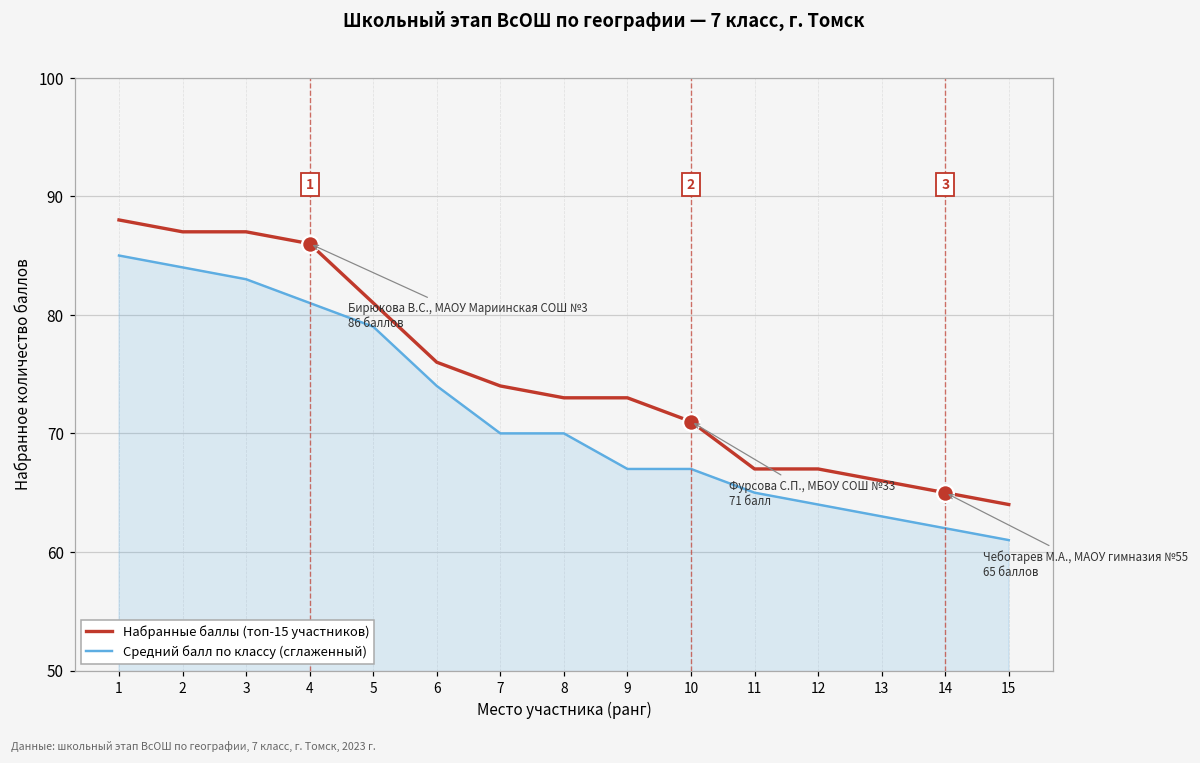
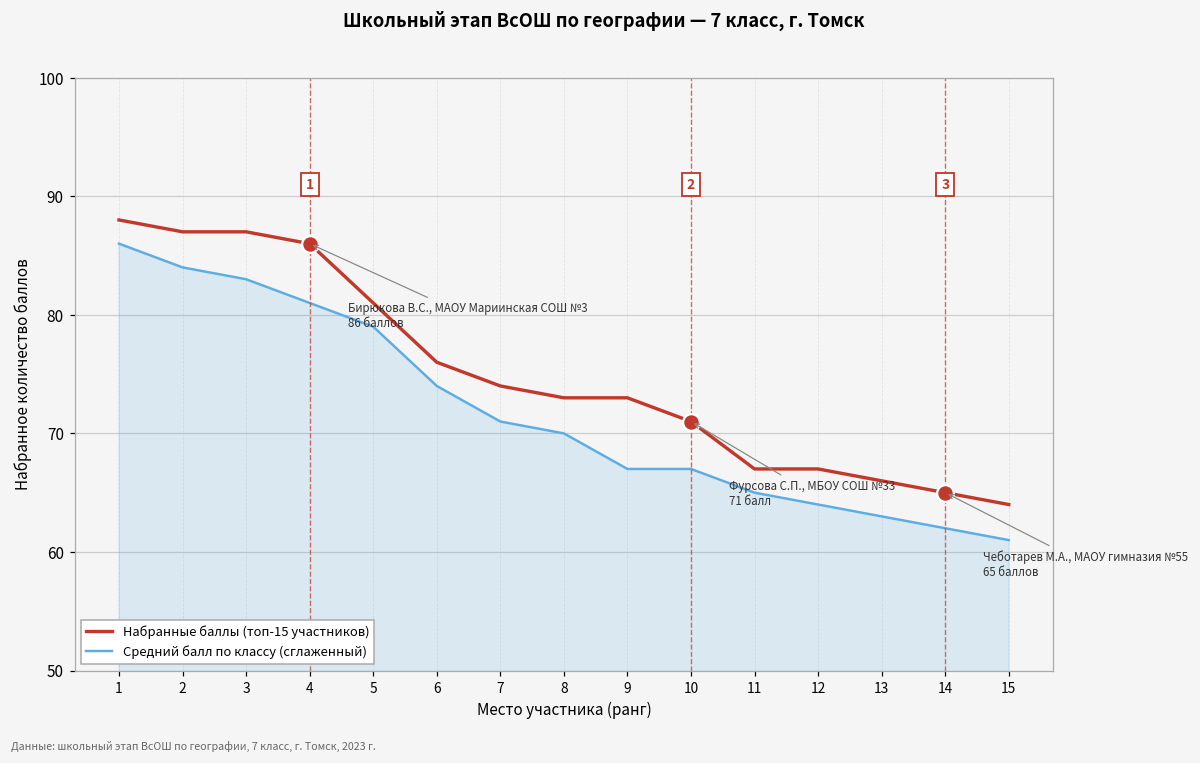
Средний балл по классу (сглаженный), 1: 85 -> 86
Средний балл по классу (сглаженный), 7: 70 -> 71
